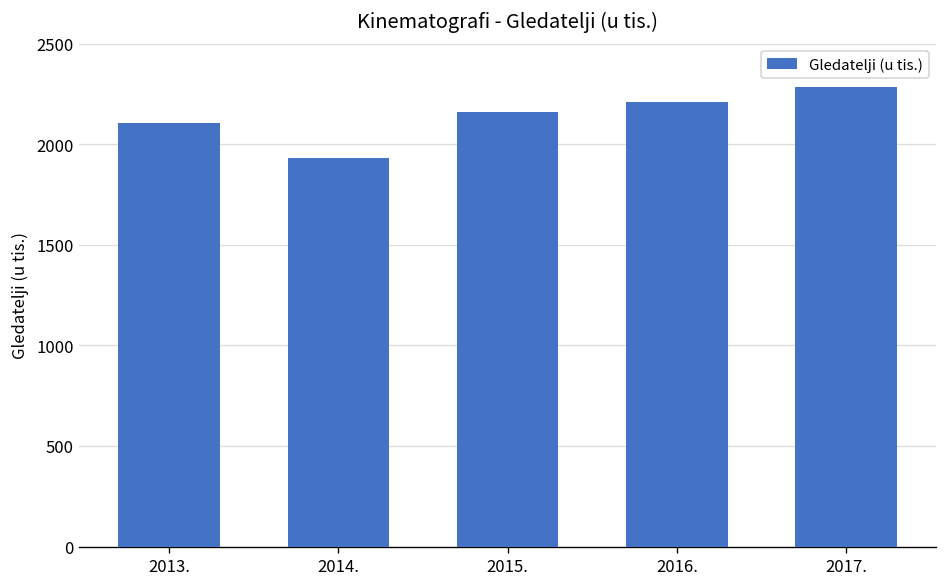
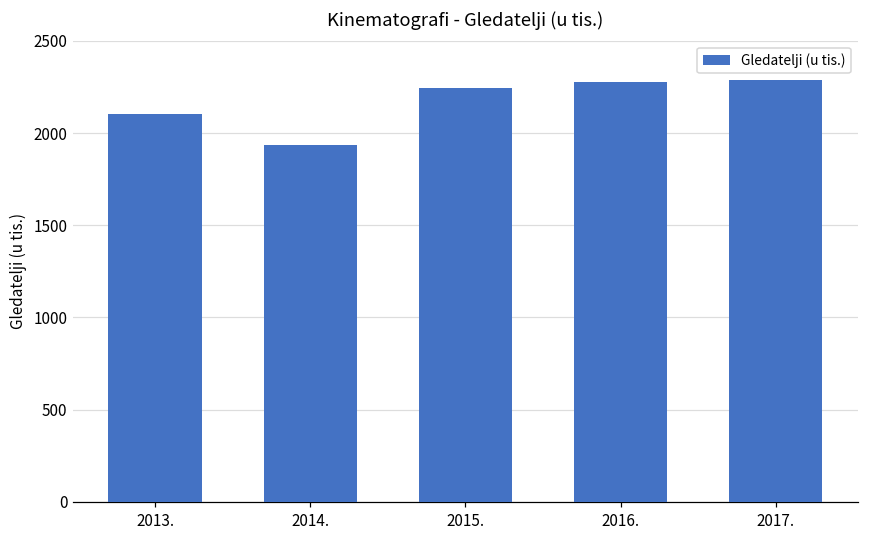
2015.: 2160 -> 2250
2016.: 2210 -> 2280
